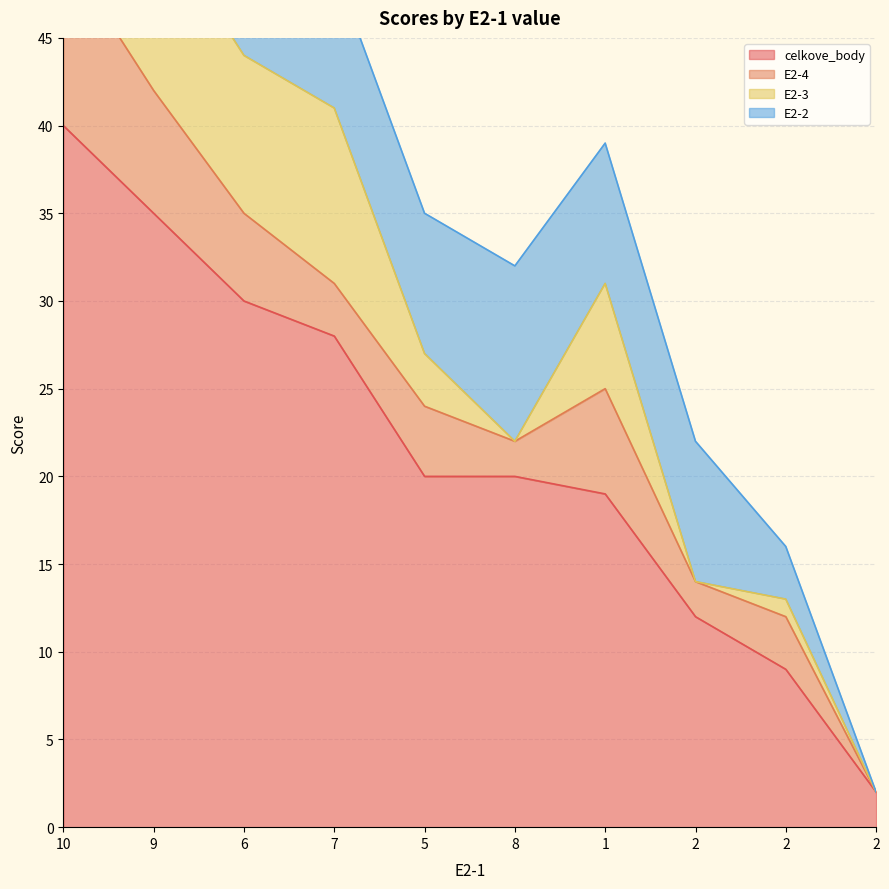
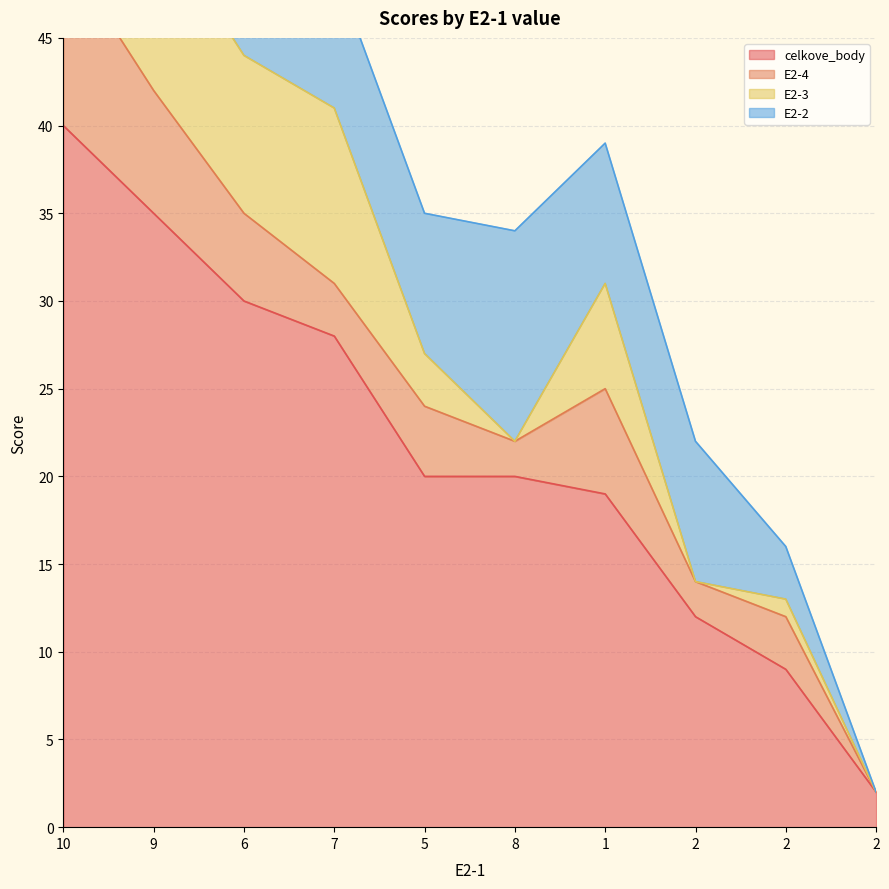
E2-2, 8: 10 -> 12
